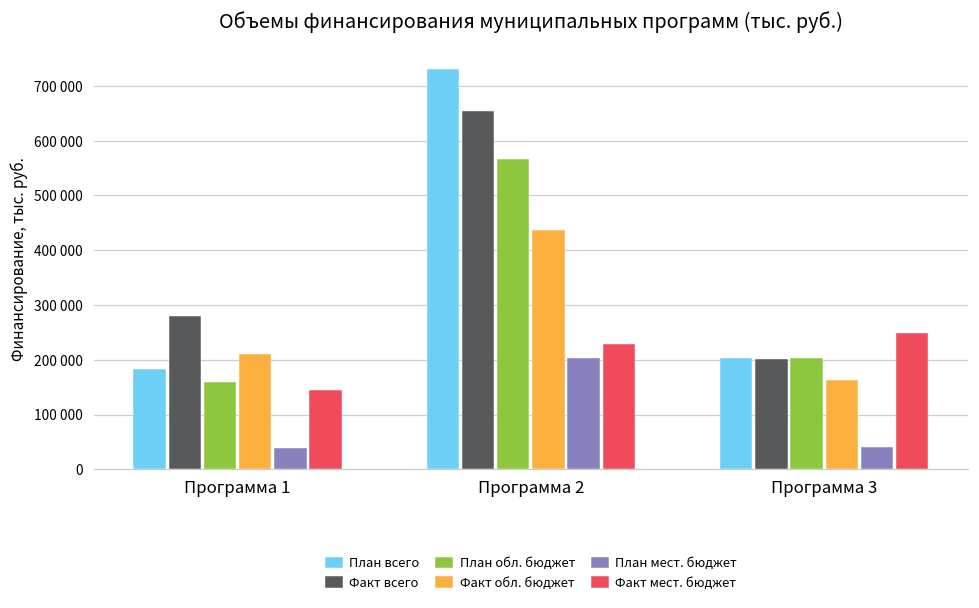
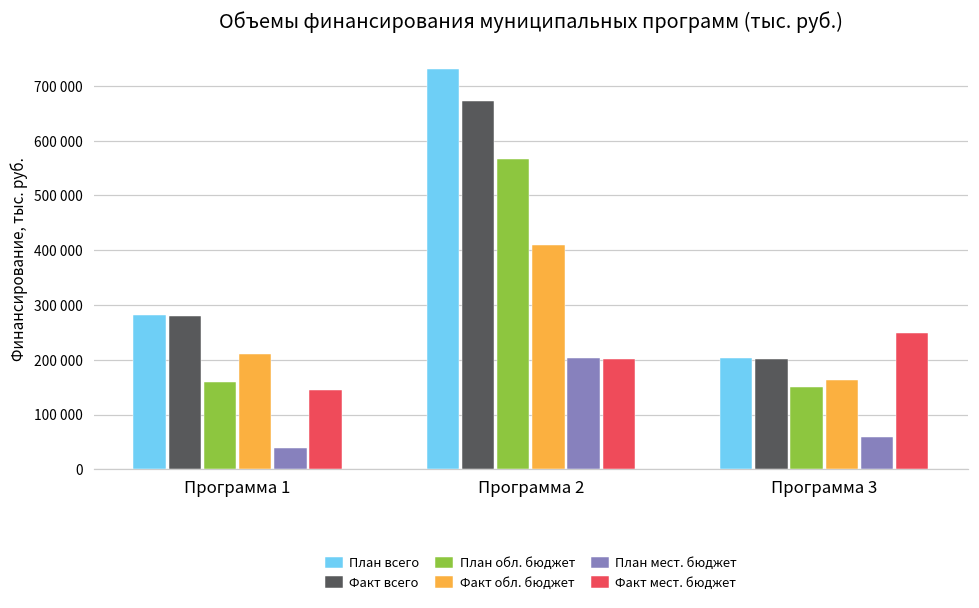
План всего, Программа 1: 180000 -> 280000
Факт всего, Программа 2: 650000 -> 670000
Факт обл. бюджет, Программа 2: 440000 -> 410000
Факт мест. бюджет, Программа 2: 230000 -> 200000
План обл. бюджет, Программа 3: 200000 -> 150000
План мест. бюджет, Программа 3: 40000 -> 60000
